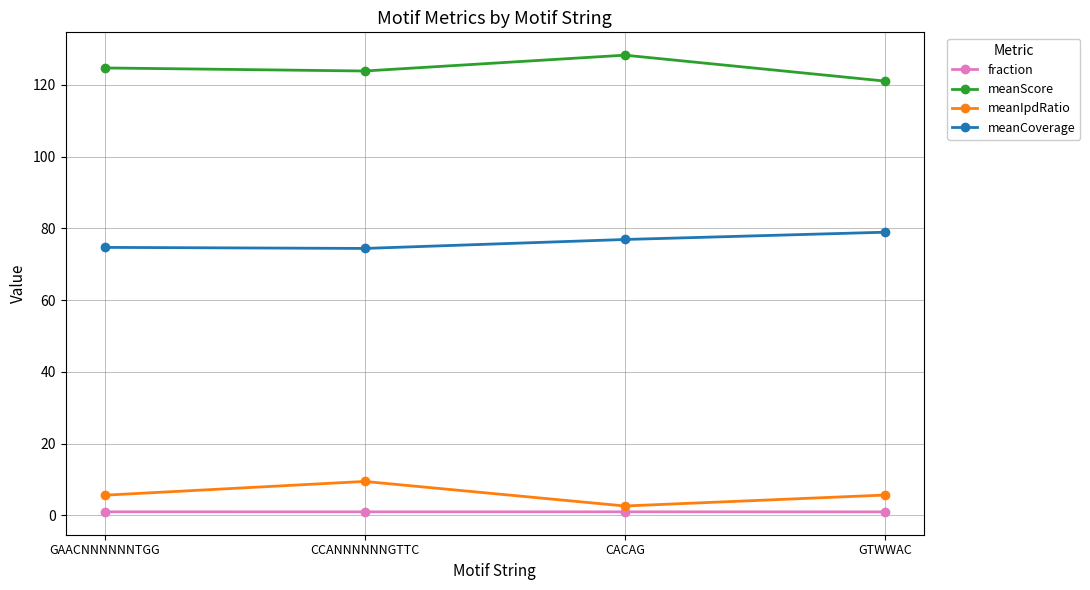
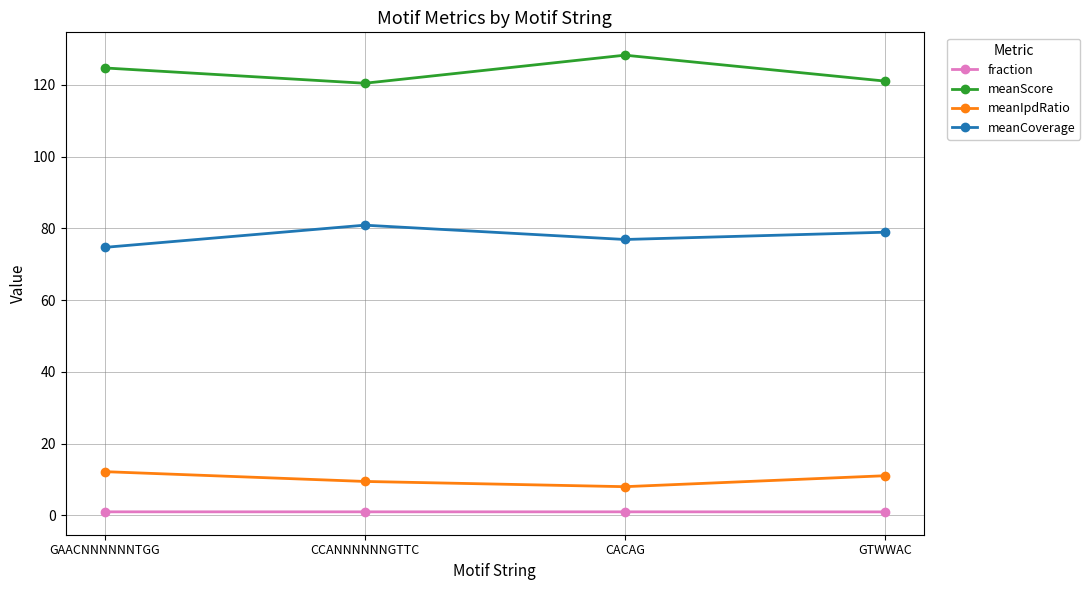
meanIpdRatio, GAACNNNNNNTGG: 6 -> 12
meanScore, CCANNNNNNGTTC: 124 -> 120
meanCoverage, CCANNNNNNGTTC: 74 -> 81
meanIpdRatio, CACAG: 3 -> 8
meanIpdRatio, GTWWAC: 6 -> 11
